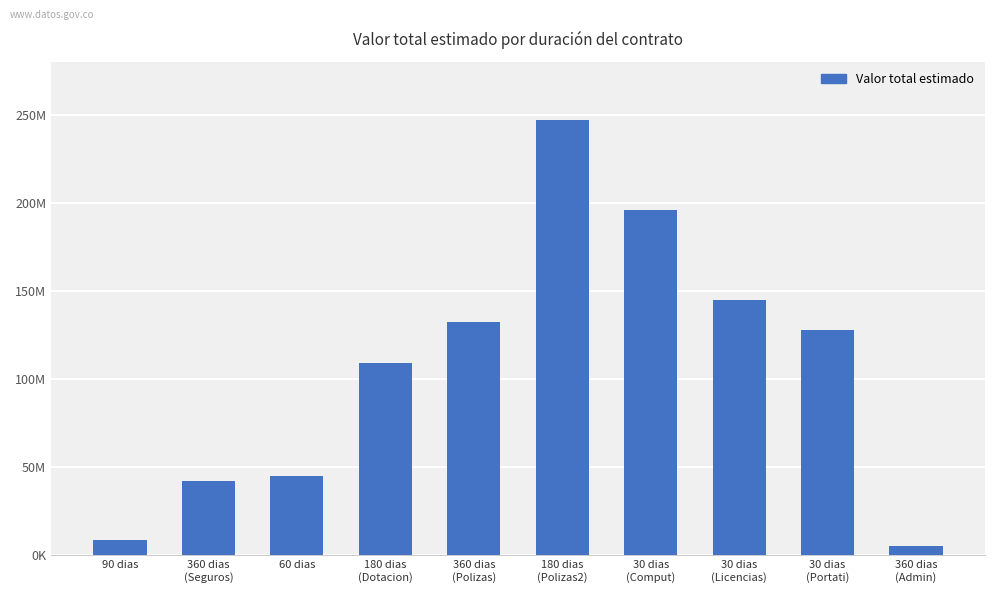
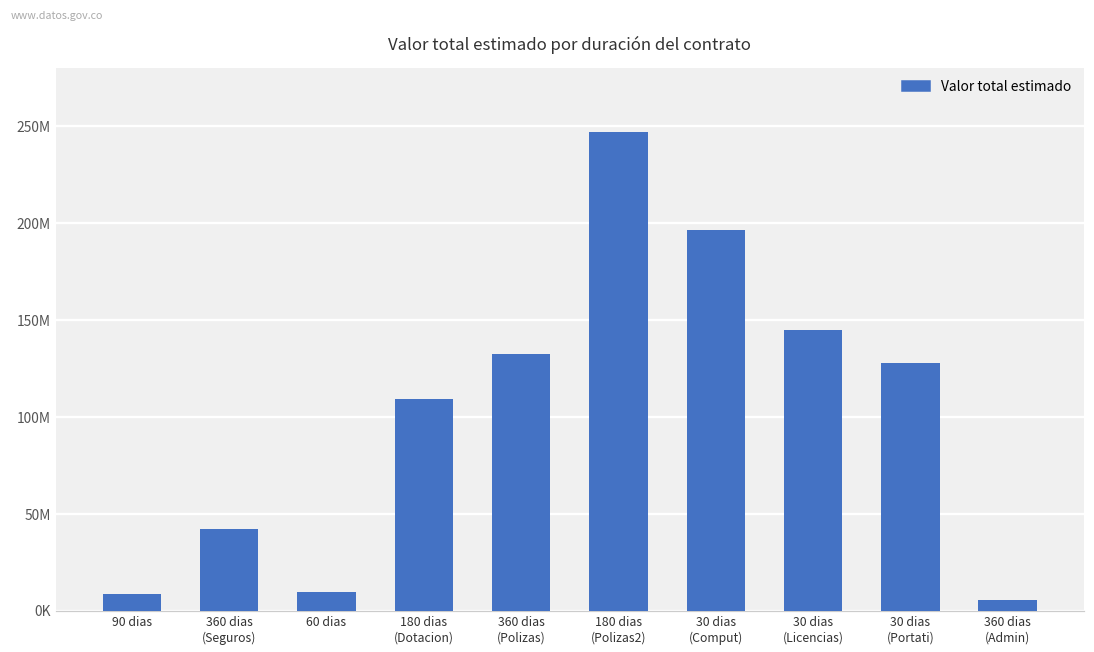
60 dias: 45000000 -> 10000000
